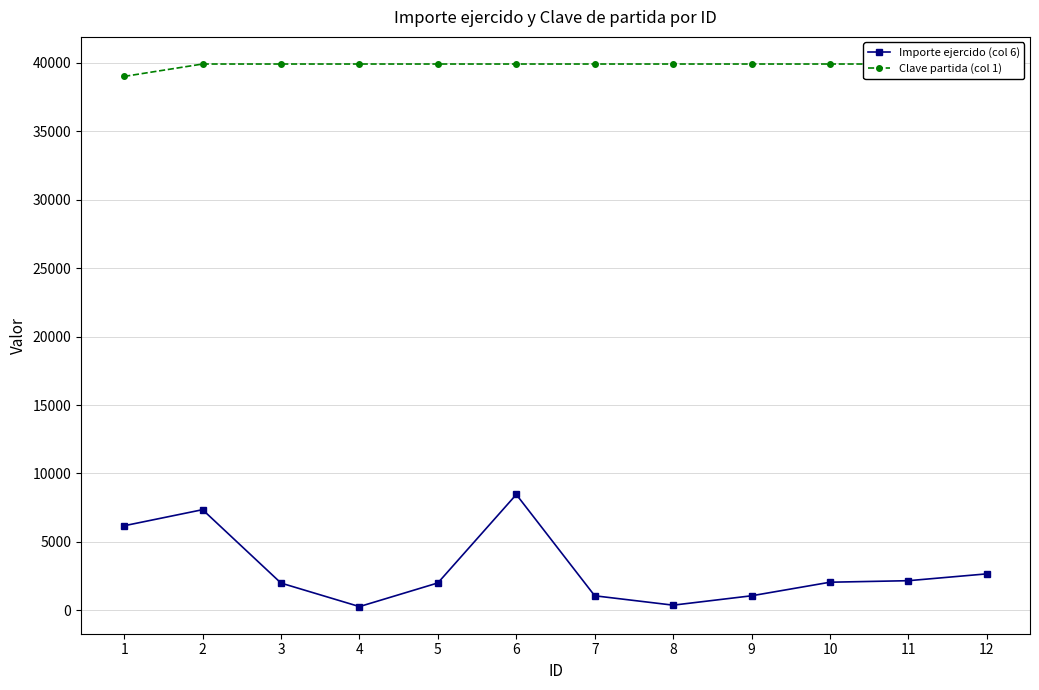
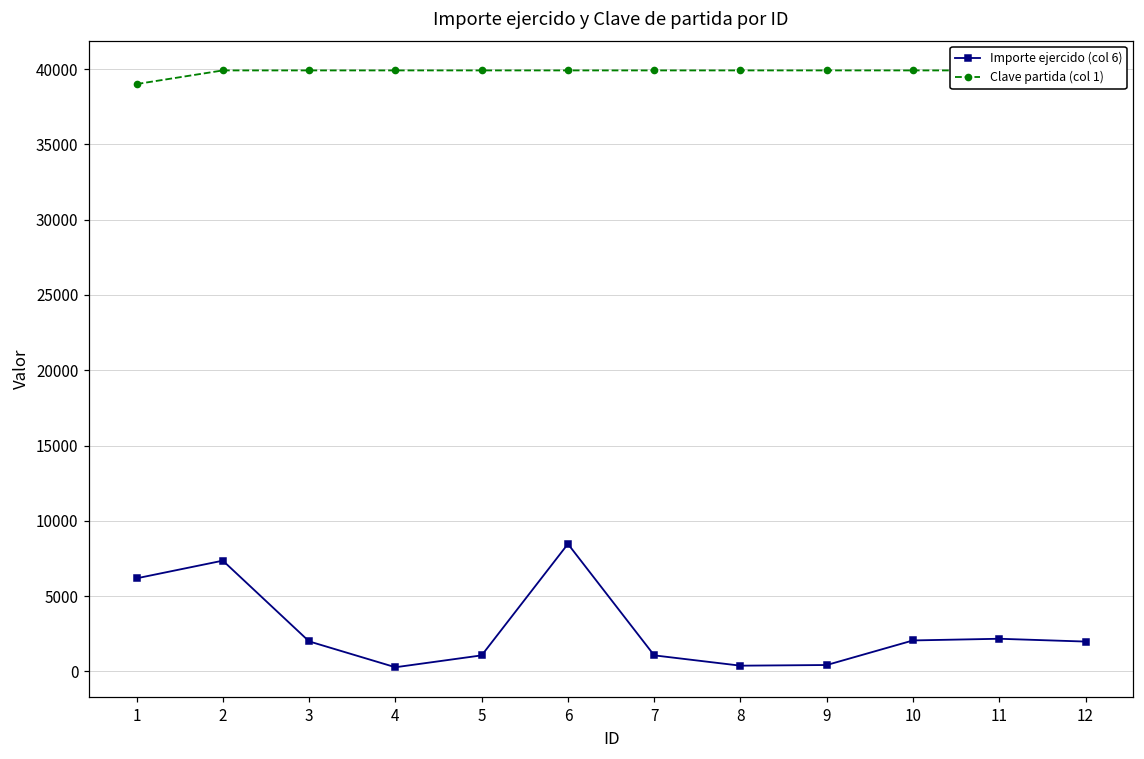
Importe ejercido (col 6), 5: 2000 -> 1100
Importe ejercido (col 6), 9: 1100 -> 400
Importe ejercido (col 6), 12: 2700 -> 2000
